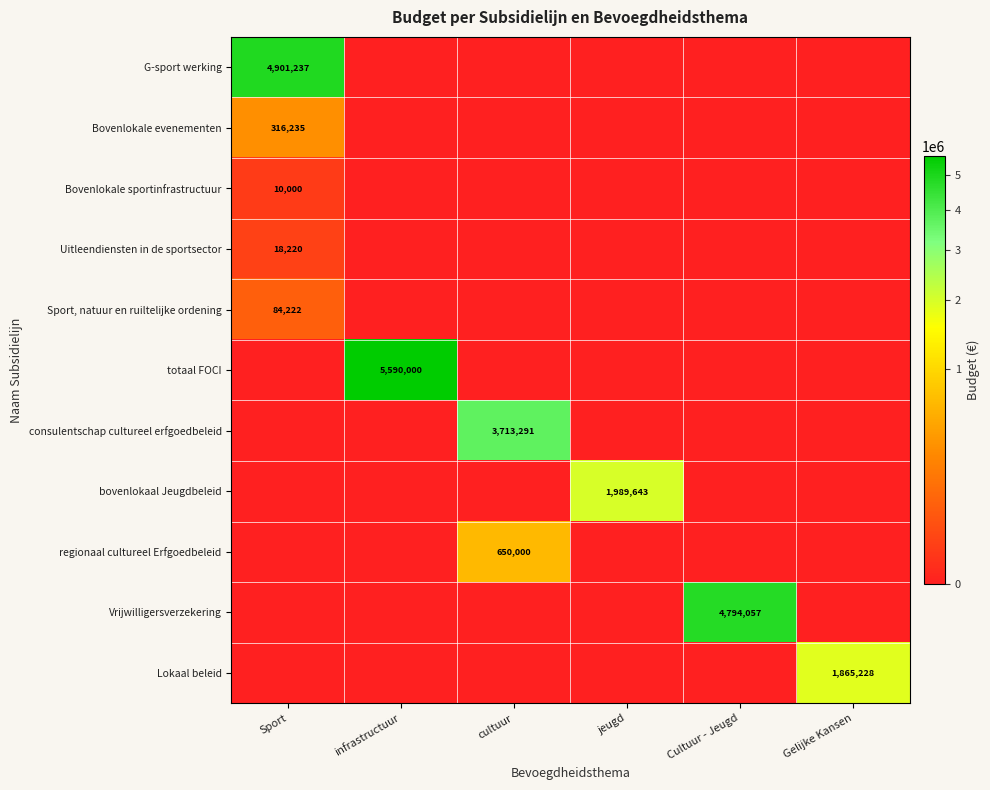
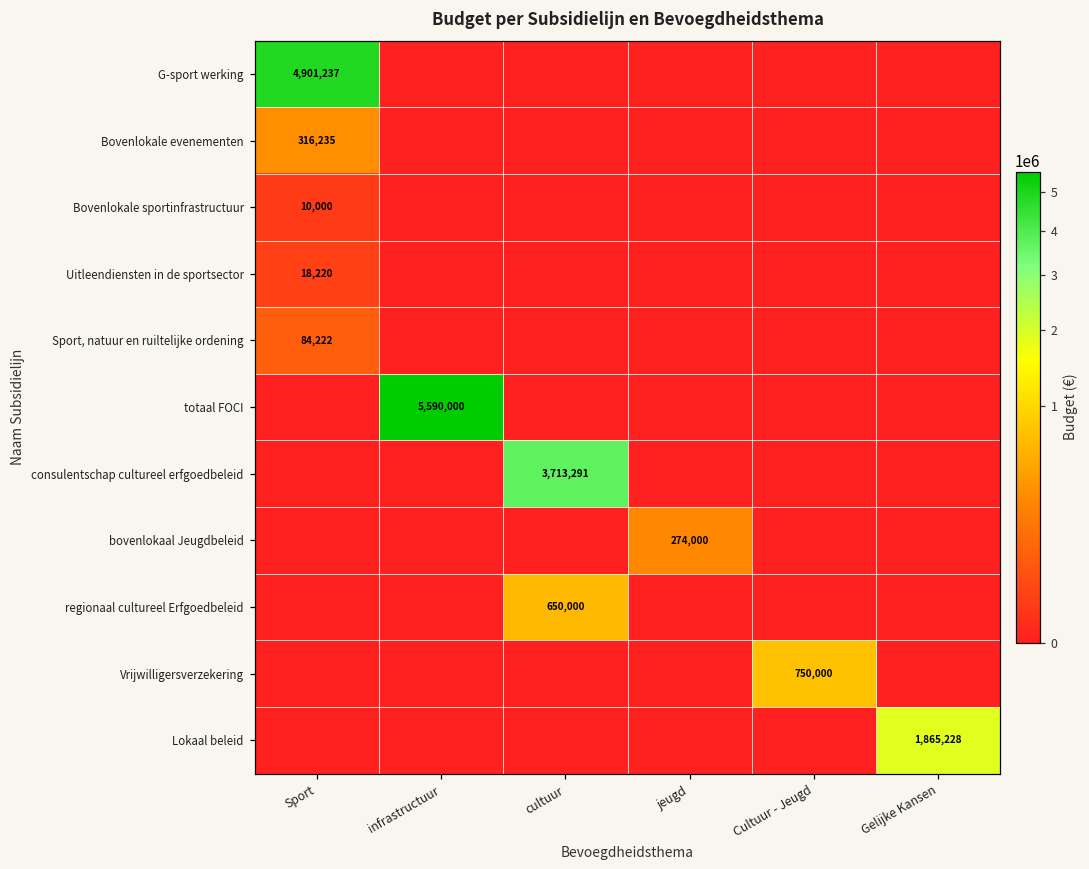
bovenlokaal Jeugdbeleid, jeugd: 1,989,643 -> 274,000
Vrijwilligersverzekering, Cultuur - Jeugd: 4,794,057 -> 750,000
